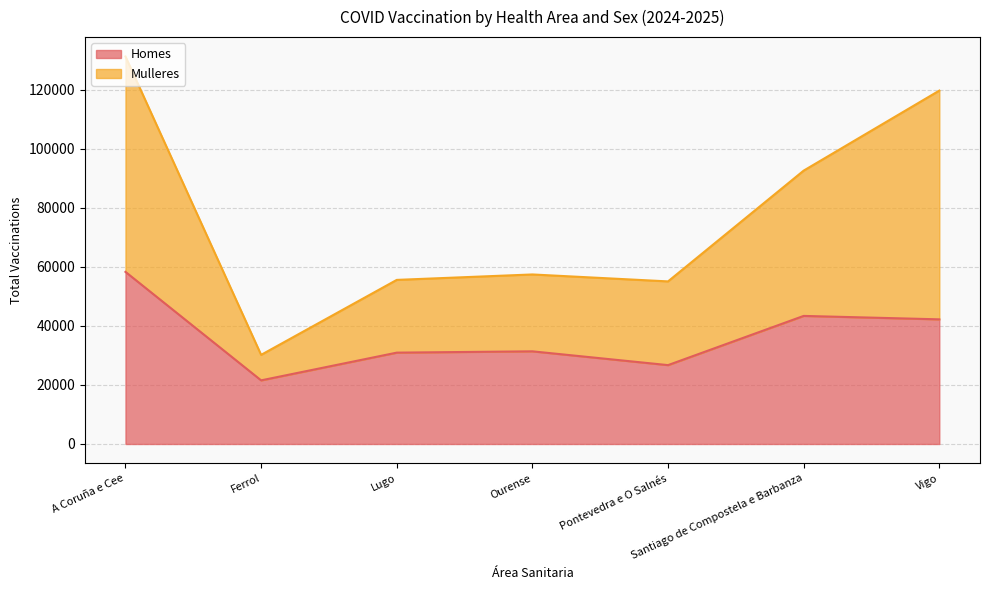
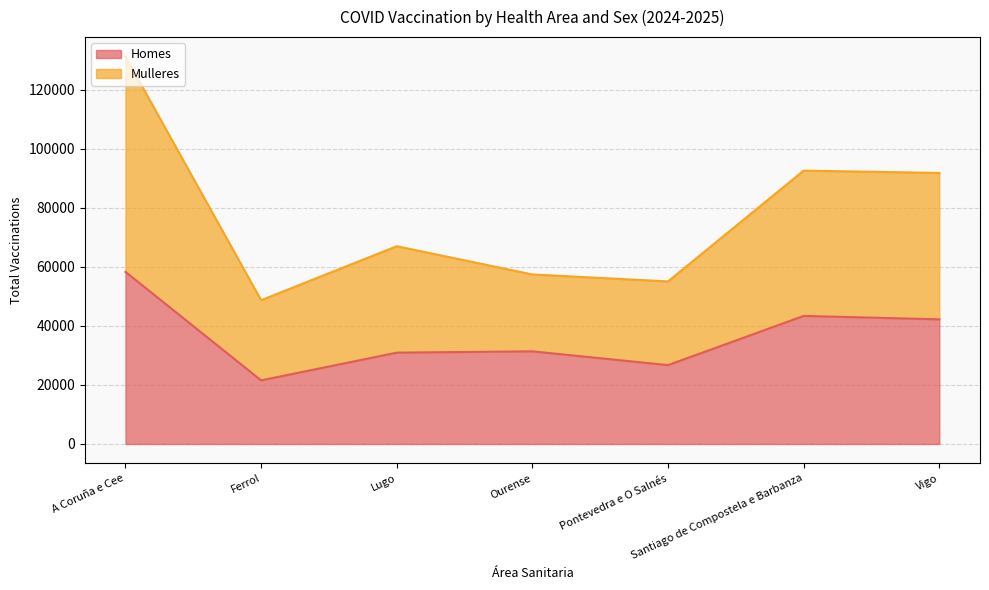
Mulleres, Ferrol: 9000 -> 27000
Mulleres, Lugo: 25000 -> 36000
Mulleres, Vigo: 77000 -> 50000
